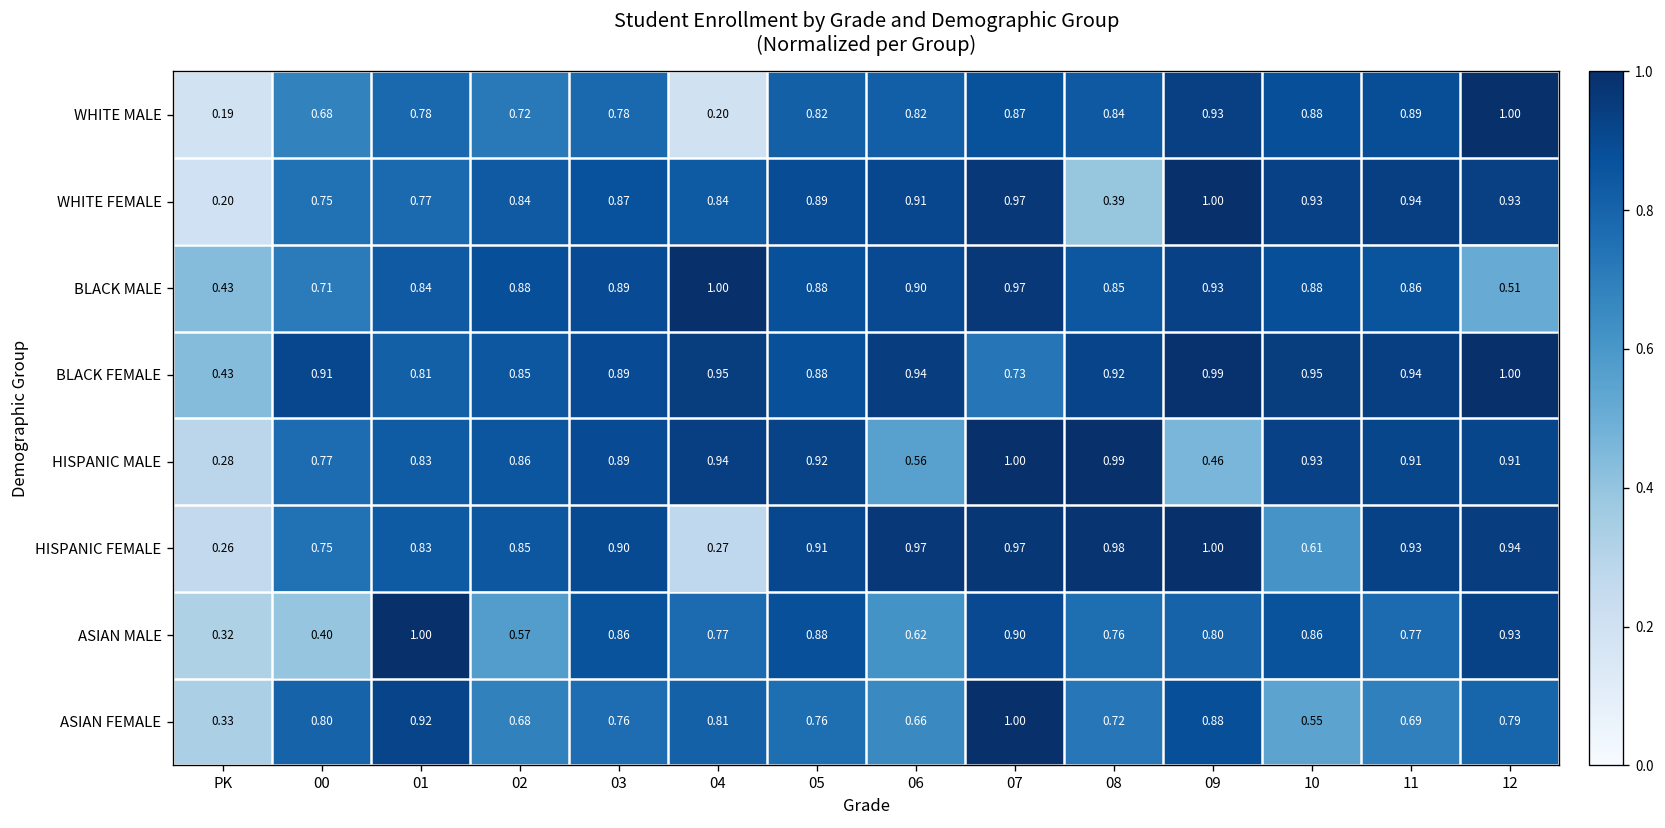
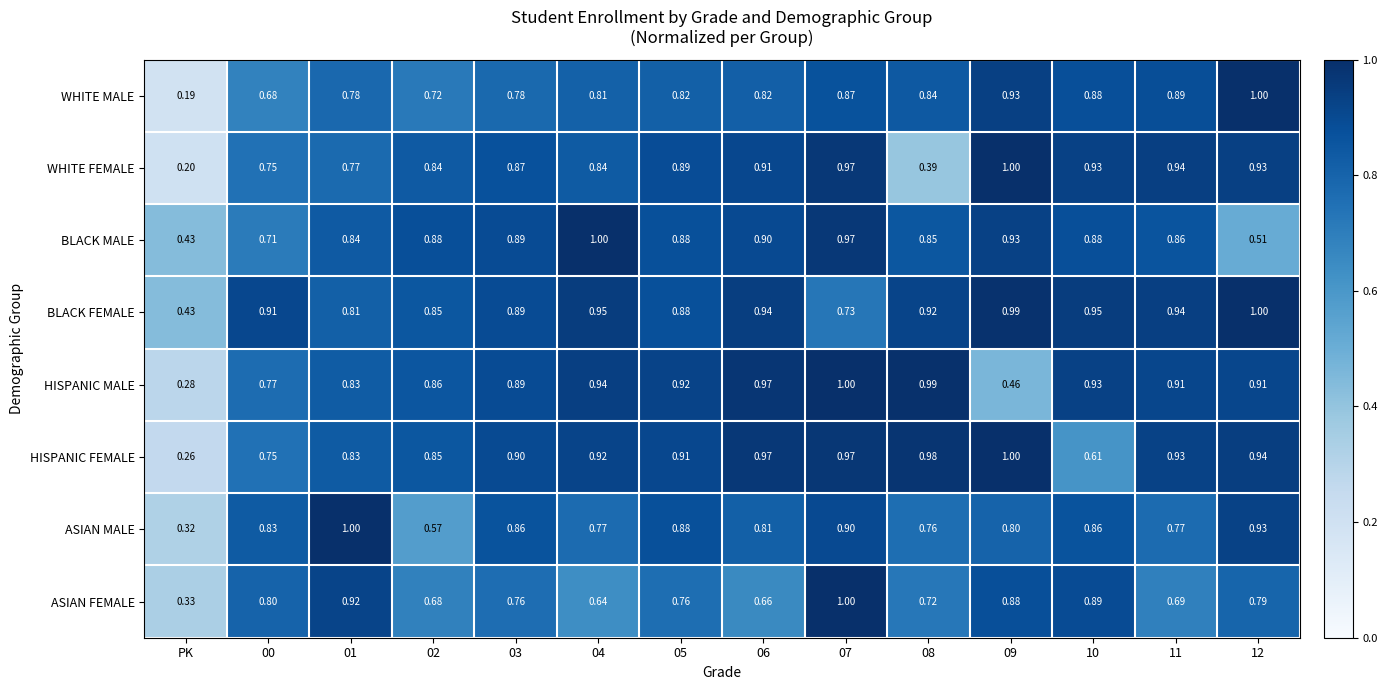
WHITE MALE, 04: 0.20 -> 0.81
HISPANIC MALE, 06: 0.56 -> 0.97
HISPANIC FEMALE, 04: 0.27 -> 0.92
ASIAN MALE, 00: 0.40 -> 0.83
ASIAN MALE, 06: 0.62 -> 0.81
ASIAN FEMALE, 04: 0.81 -> 0.64
ASIAN FEMALE, 10: 0.55 -> 0.89
